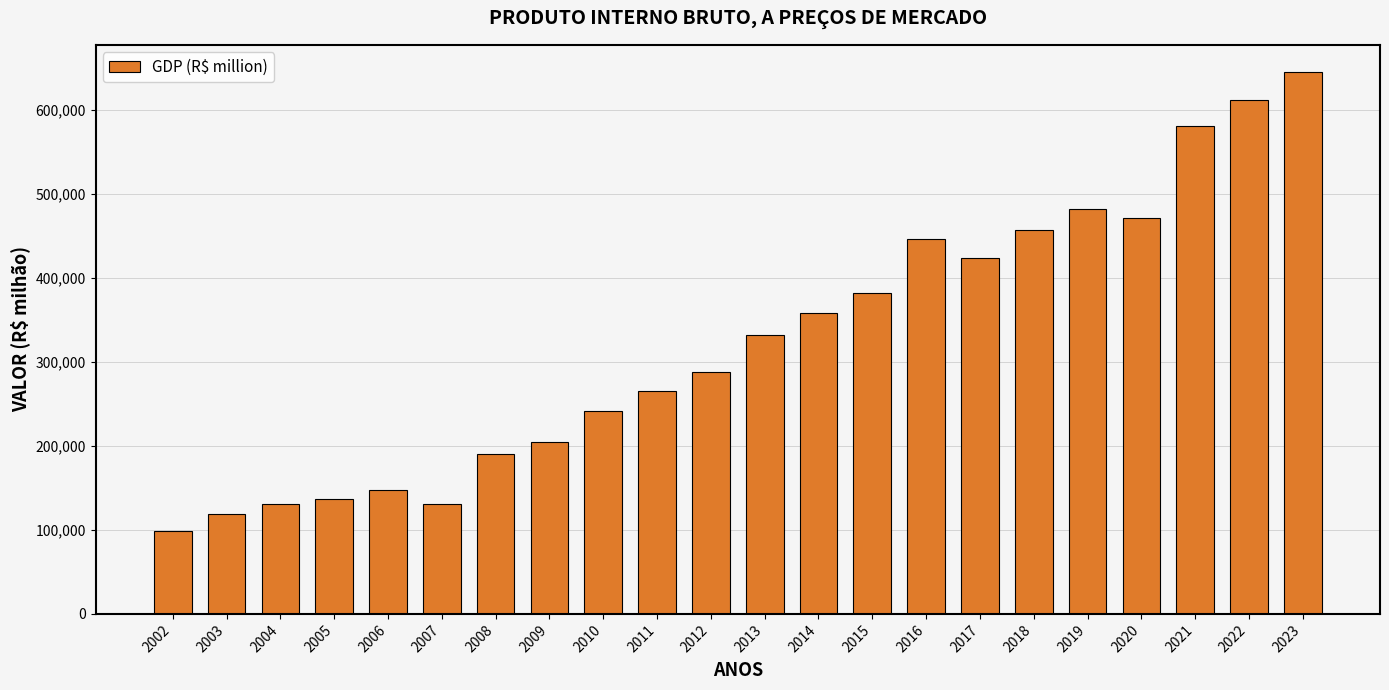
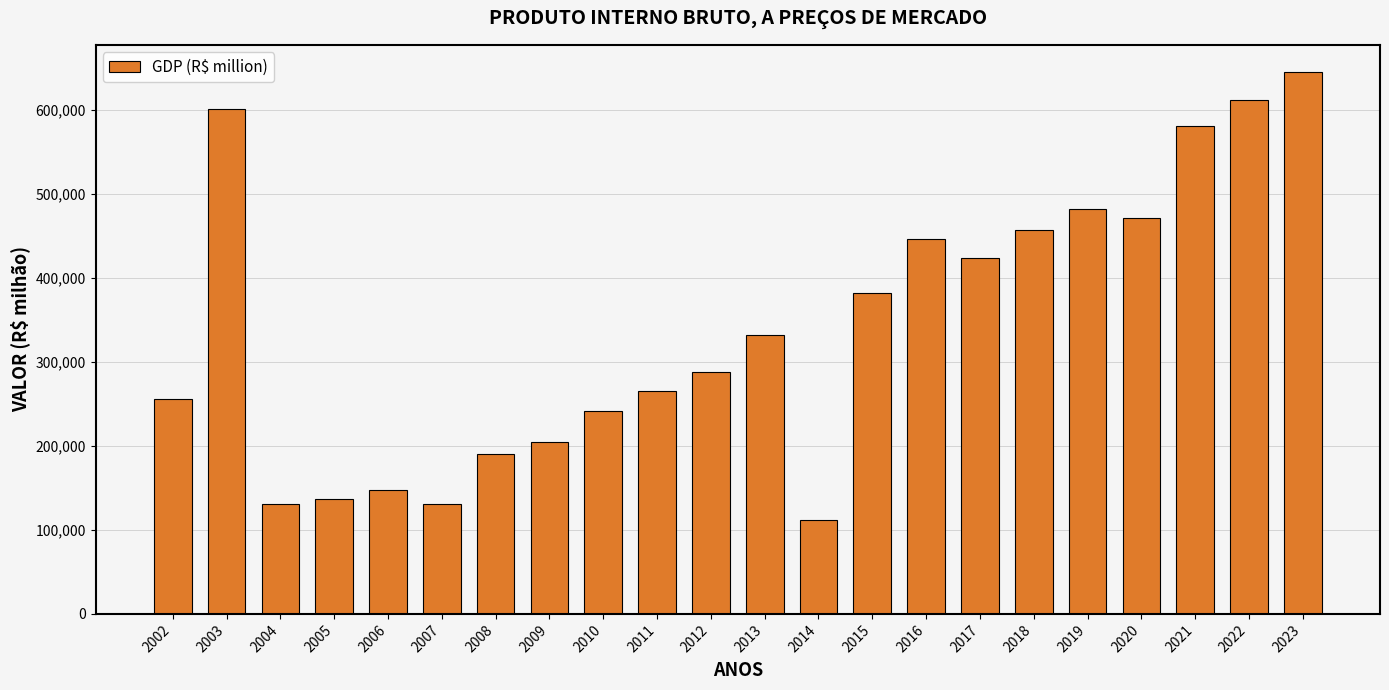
2002: 100,000 -> 260,000
2003: 120,000 -> 600,000
2014: 360,000 -> 110,000
